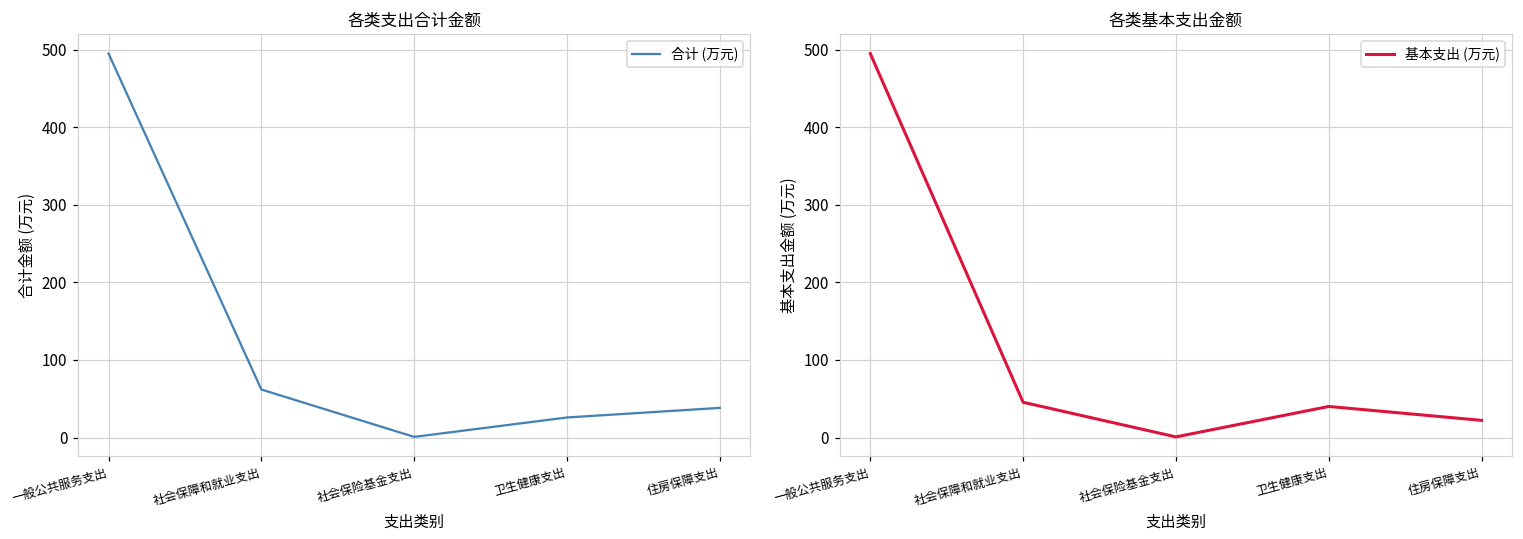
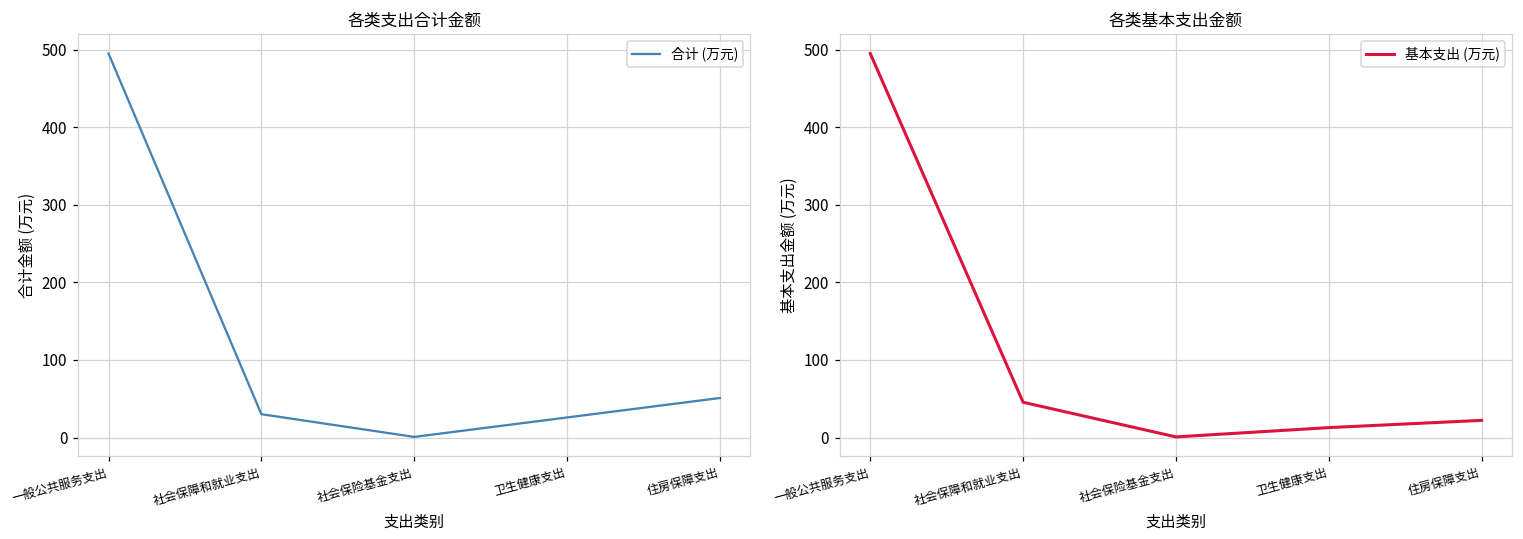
各类支出合计金额, 社会保障和就业支出: 60 -> 30
各类支出合计金额, 住房保障支出: 40 -> 50
各类基本支出金额, 卫生健康支出: 40 -> 10
